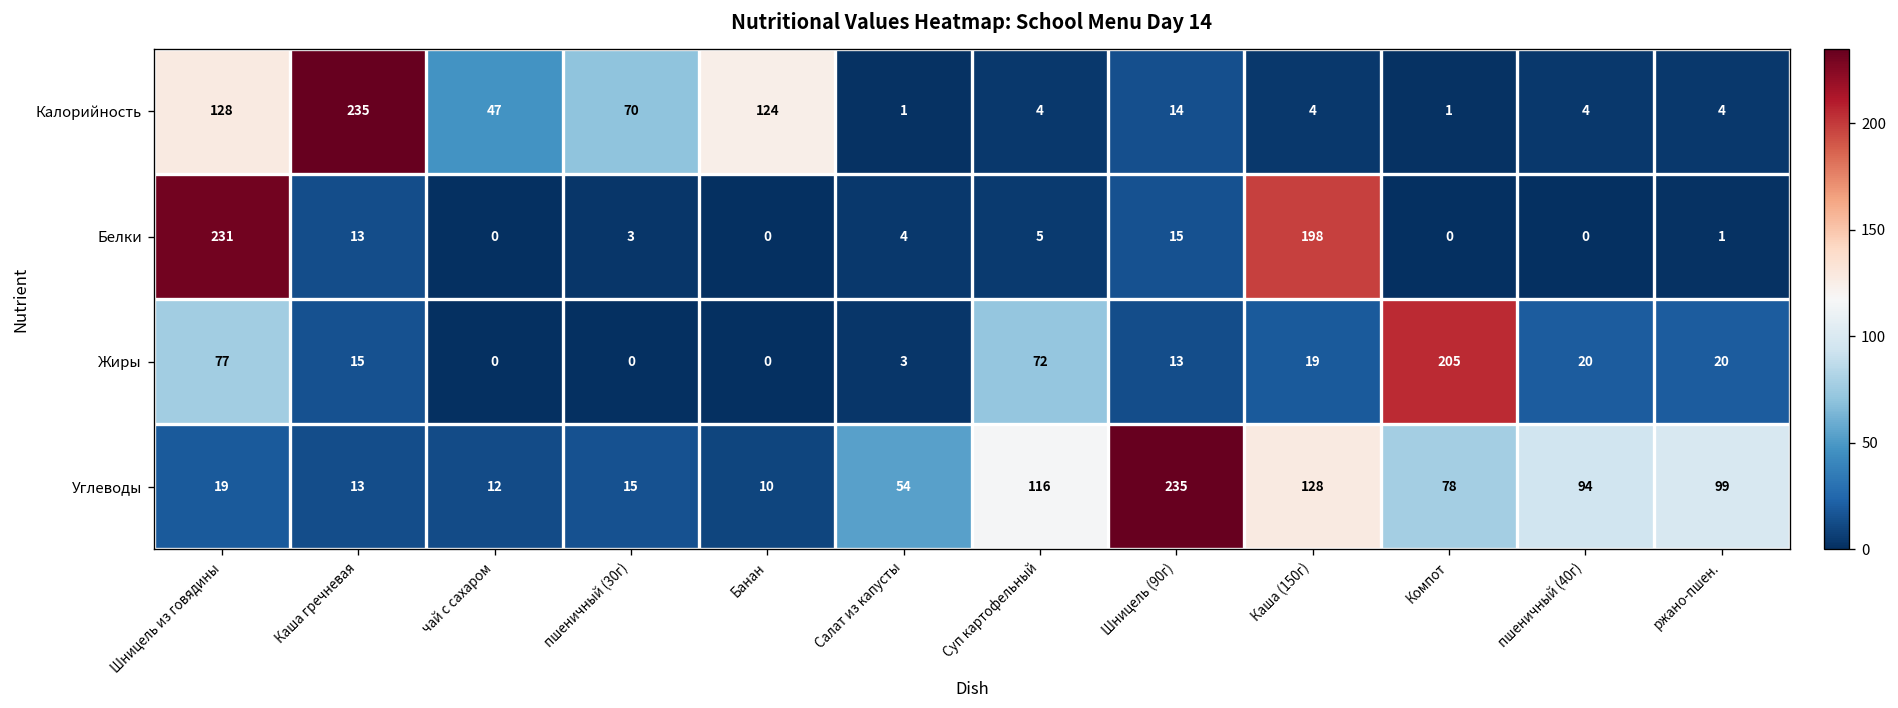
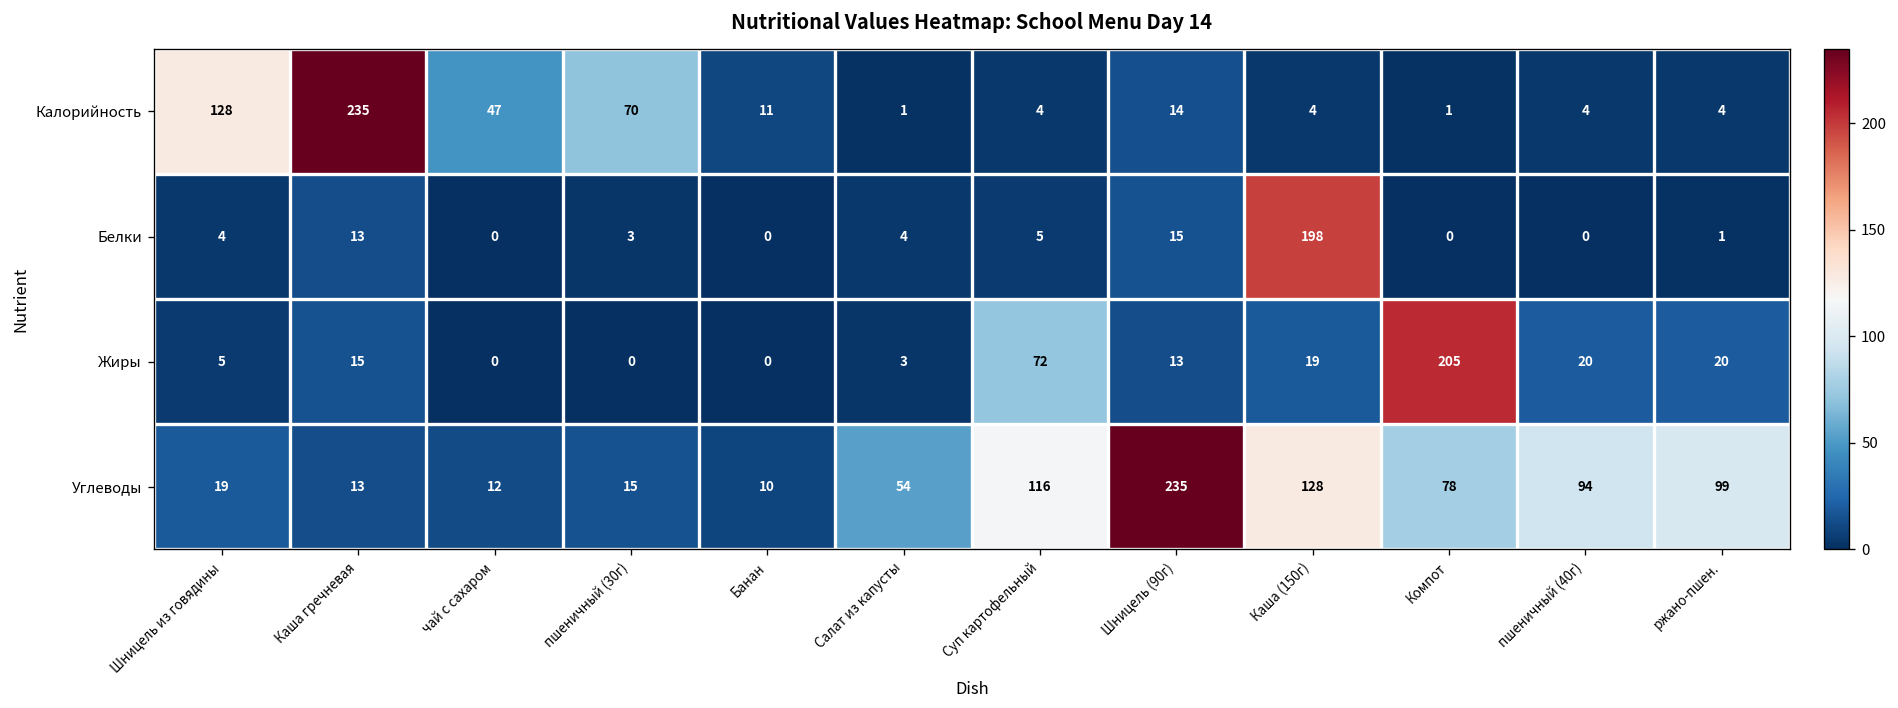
Калорийность, Банан: 124 -> 11
Белки, Шницель из говядины: 231 -> 4
Жиры, Шницель из говядины: 77 -> 5
